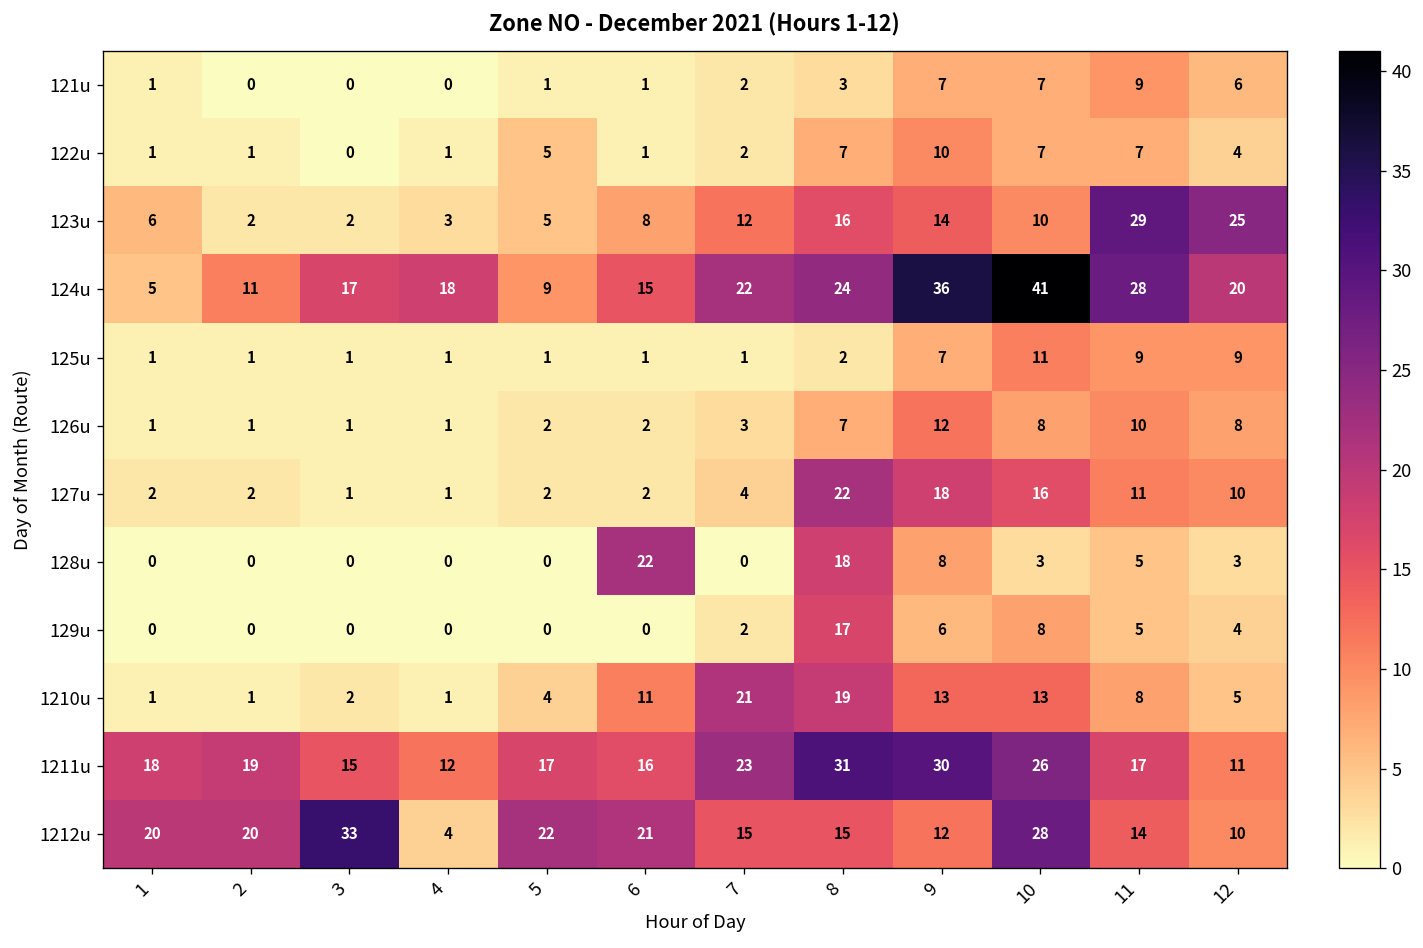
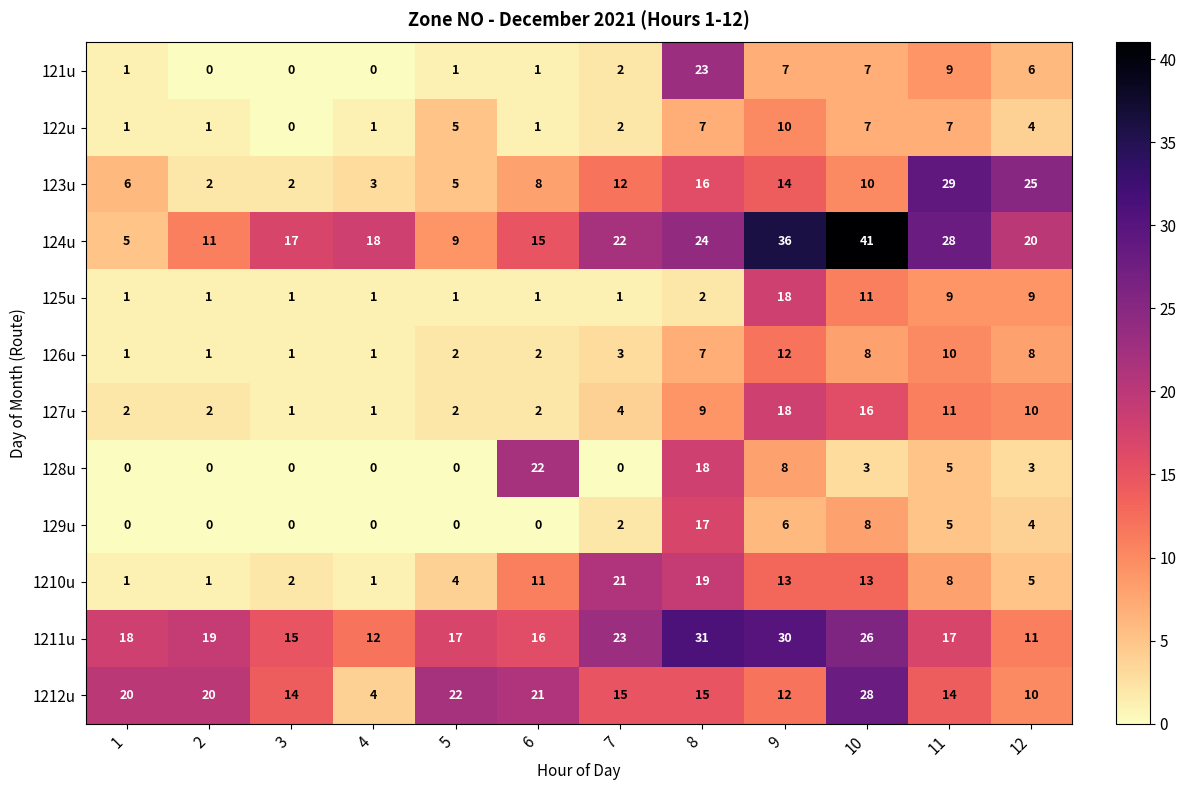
121u, 8: 3 -> 23
125u, 9: 7 -> 18
127u, 8: 22 -> 9
1212u, 3: 33 -> 14
